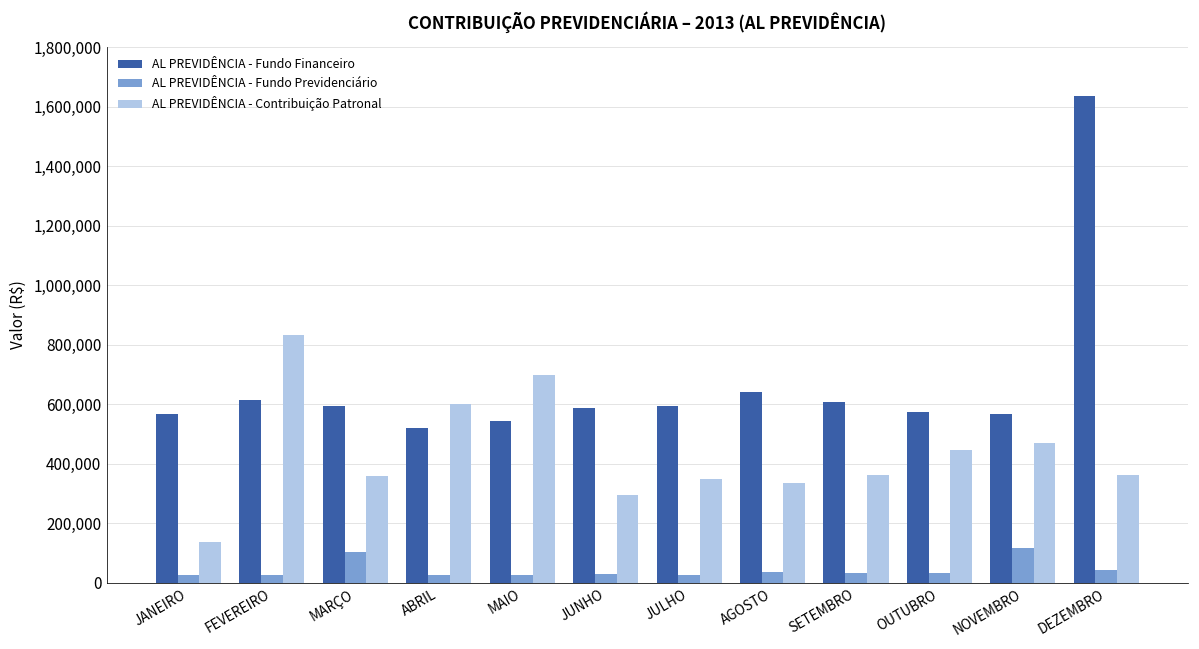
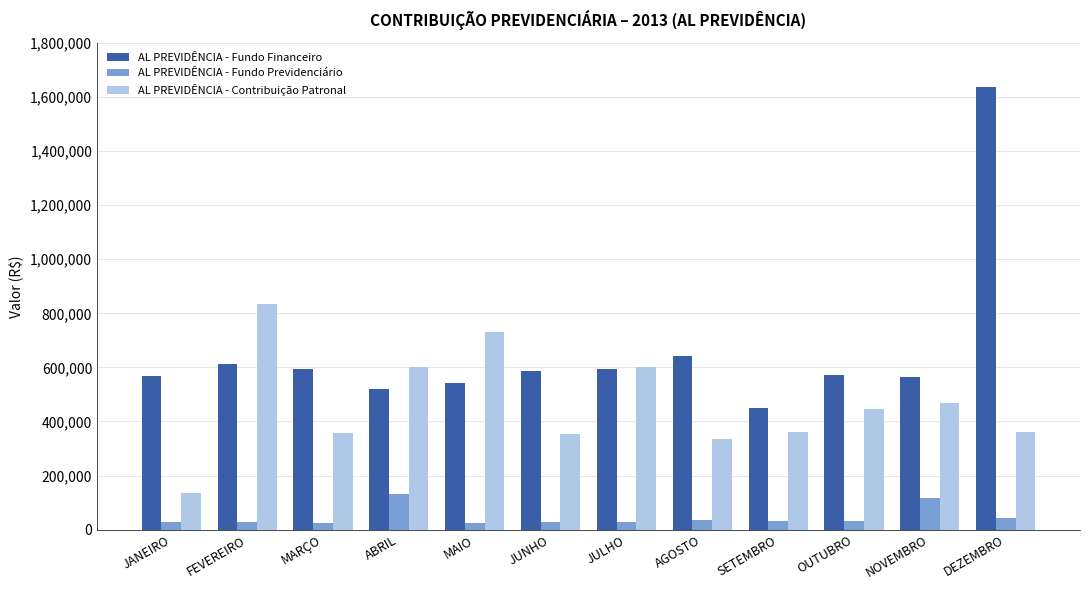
AL PREVIDÊNCIA - Fundo Previdenciário, MARÇO: 100,000 -> 30,000
AL PREVIDÊNCIA - Fundo Previdenciário, ABRIL: 30,000 -> 130,000
AL PREVIDÊNCIA - Contribuição Patronal, MAIO: 700,000 -> 730,000
AL PREVIDÊNCIA - Contribuição Patronal, JUNHO: 300,000 -> 350,000
AL PREVIDÊNCIA - Contribuição Patronal, JULHO: 350,000 -> 600,000
AL PREVIDÊNCIA - Fundo Financeiro, SETEMBRO: 610,000 -> 450,000
